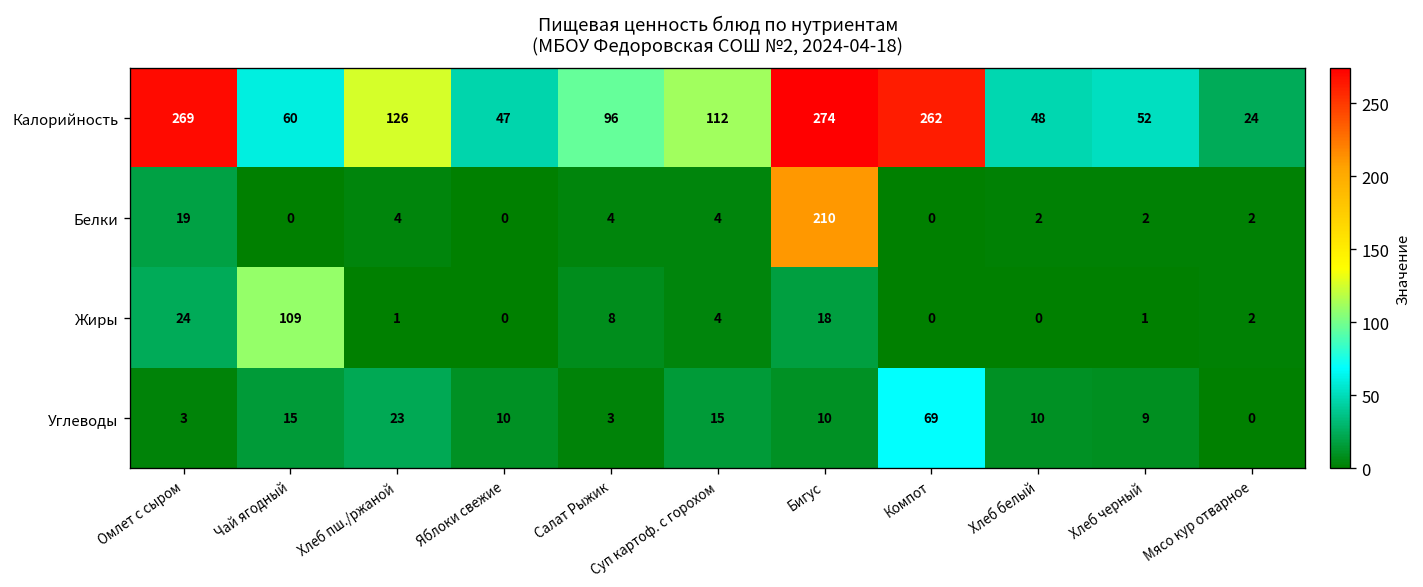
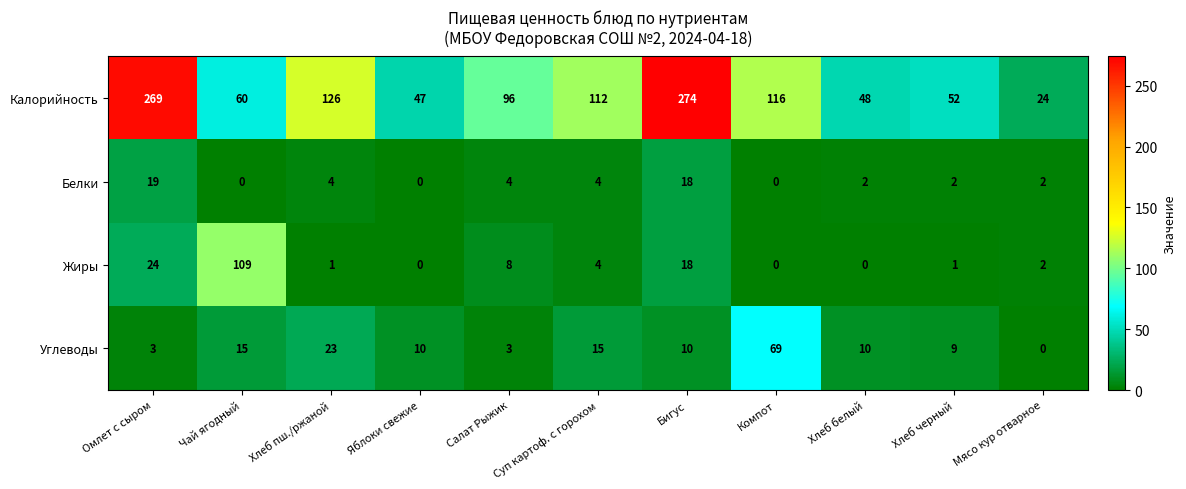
Калорийность, Компот: 262 -> 116
Белки, Бигус: 210 -> 18
